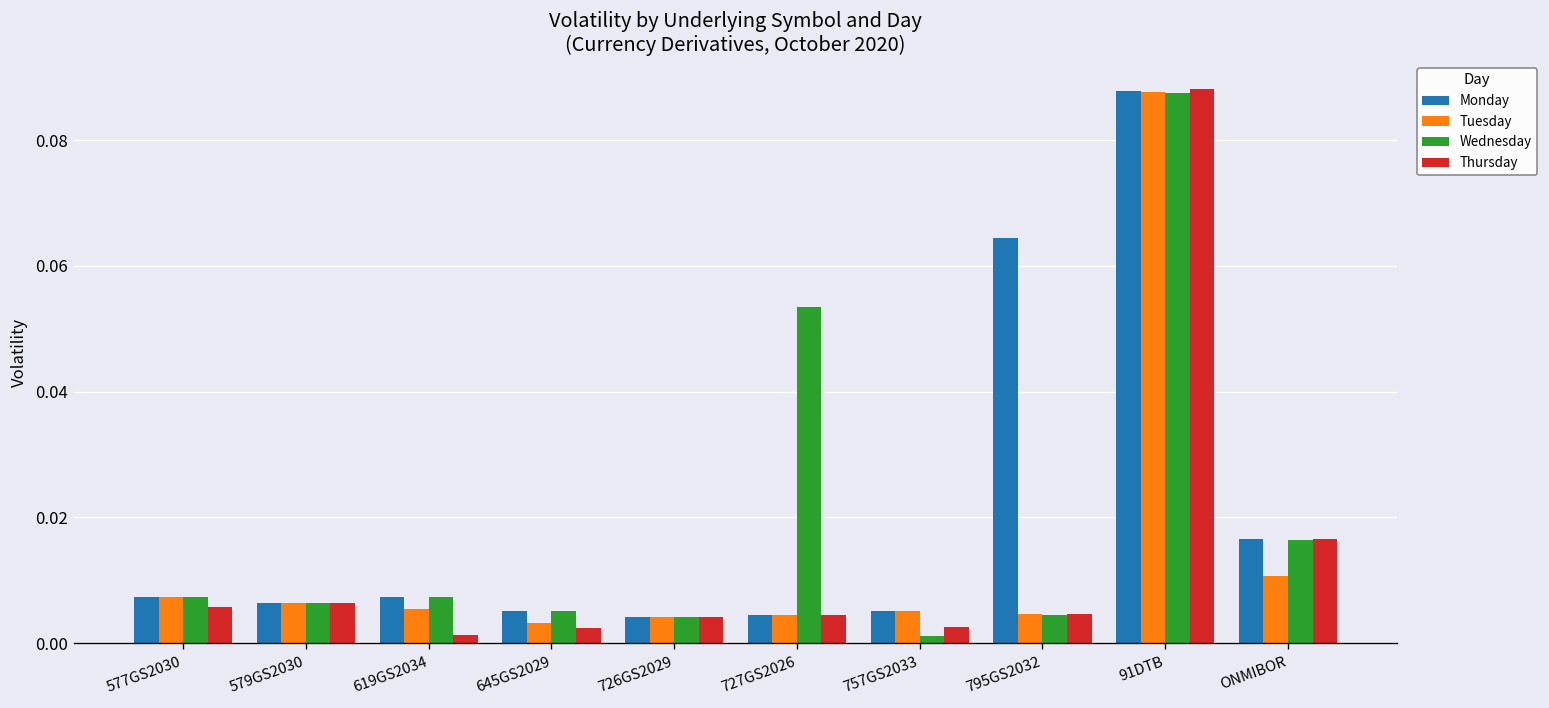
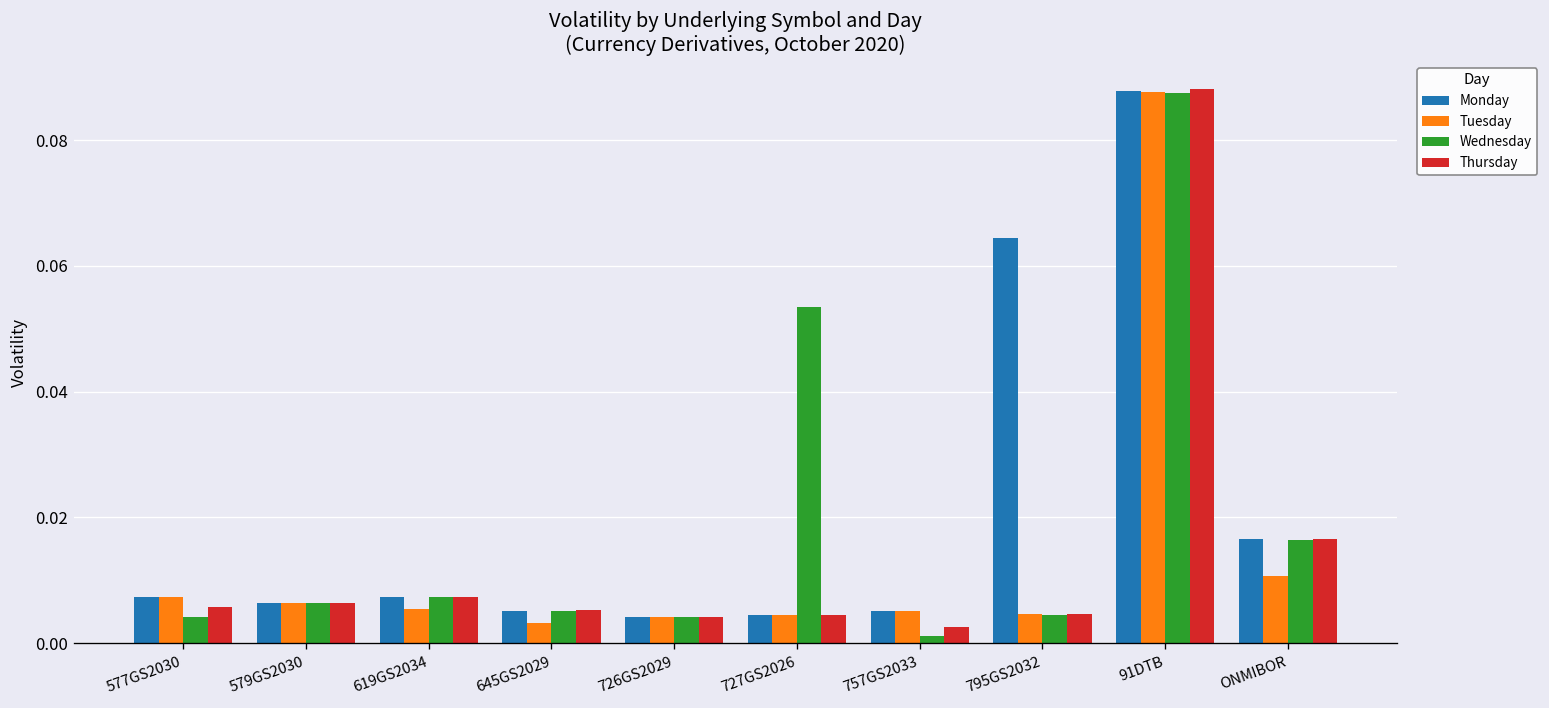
Wednesday, 577GS2030: 0.007 -> 0.004
Thursday, 619GS2034: 0.001 -> 0.007
Thursday, 645GS2029: 0.002 -> 0.005
